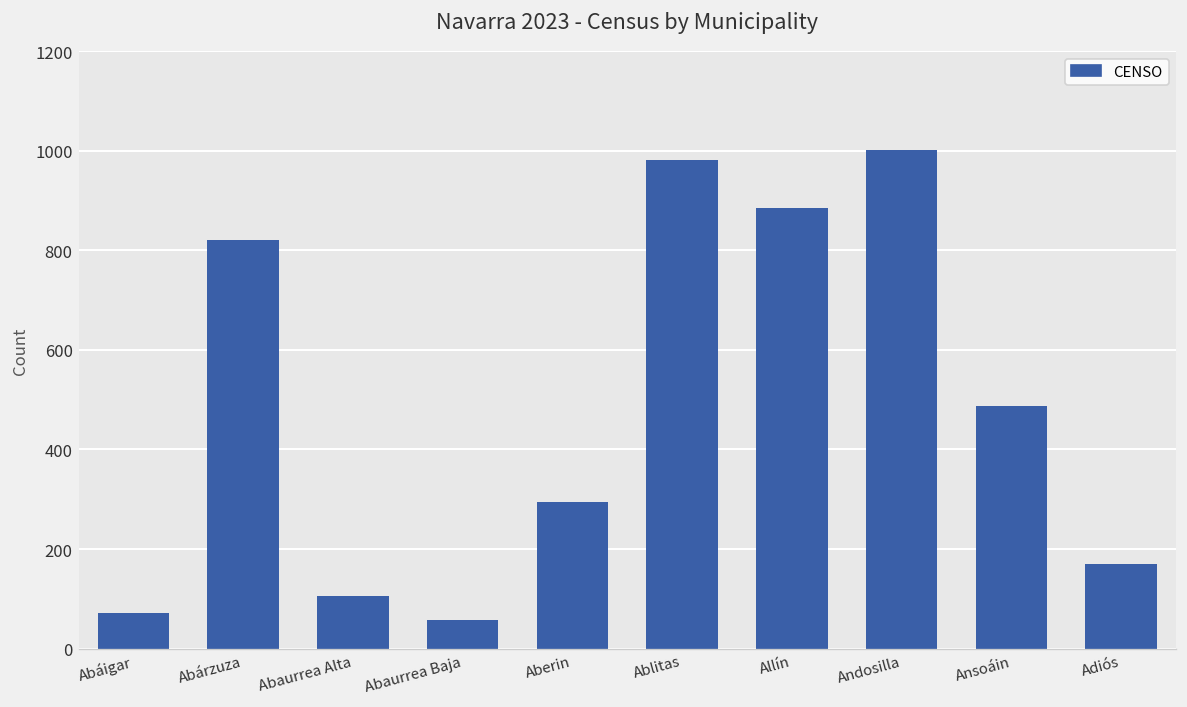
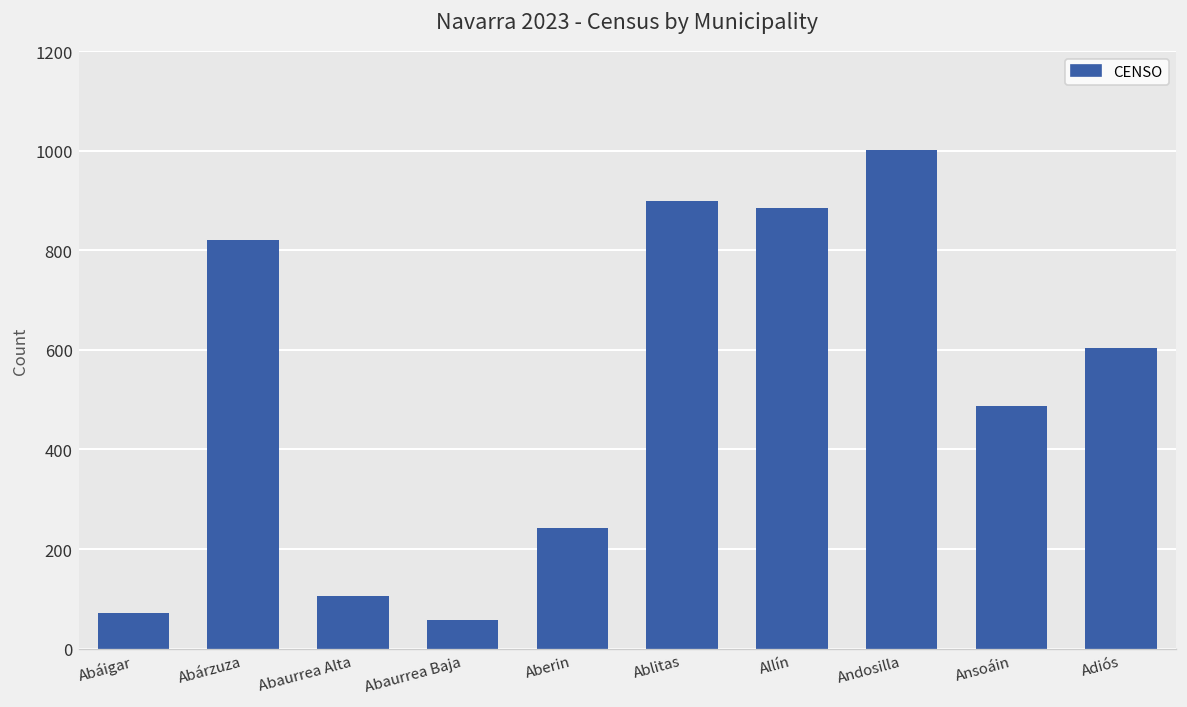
Aberin: 300 -> 240
Ablitas: 980 -> 900
Adiós: 170 -> 600
